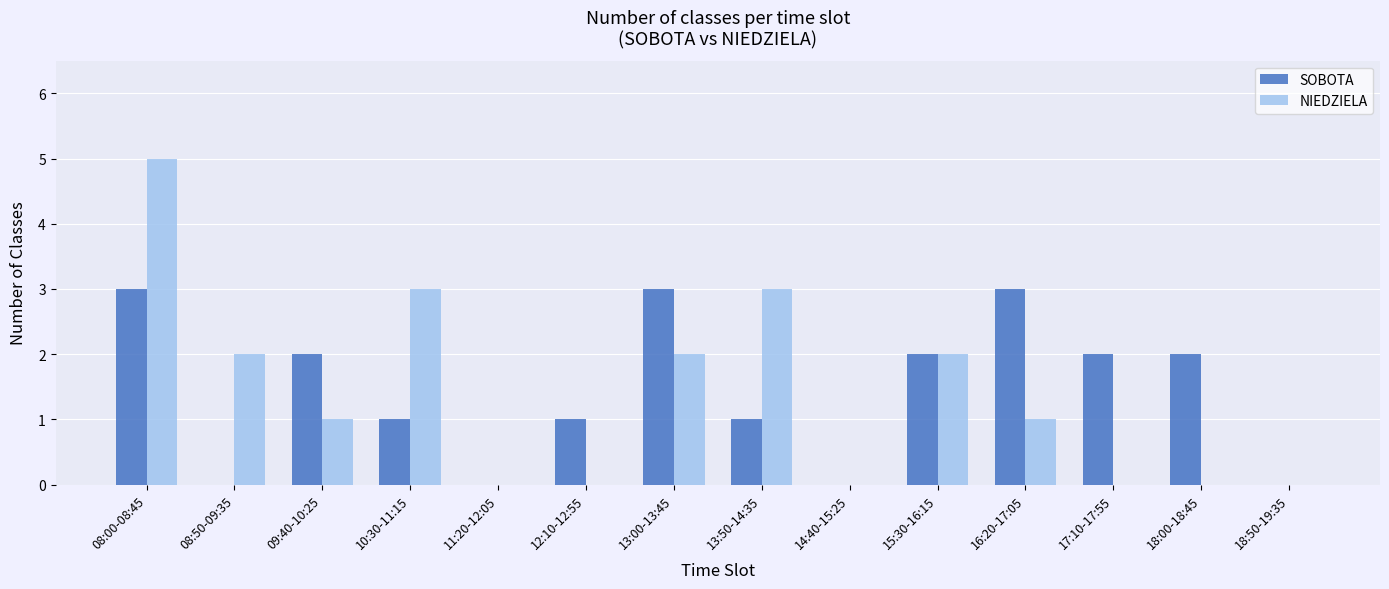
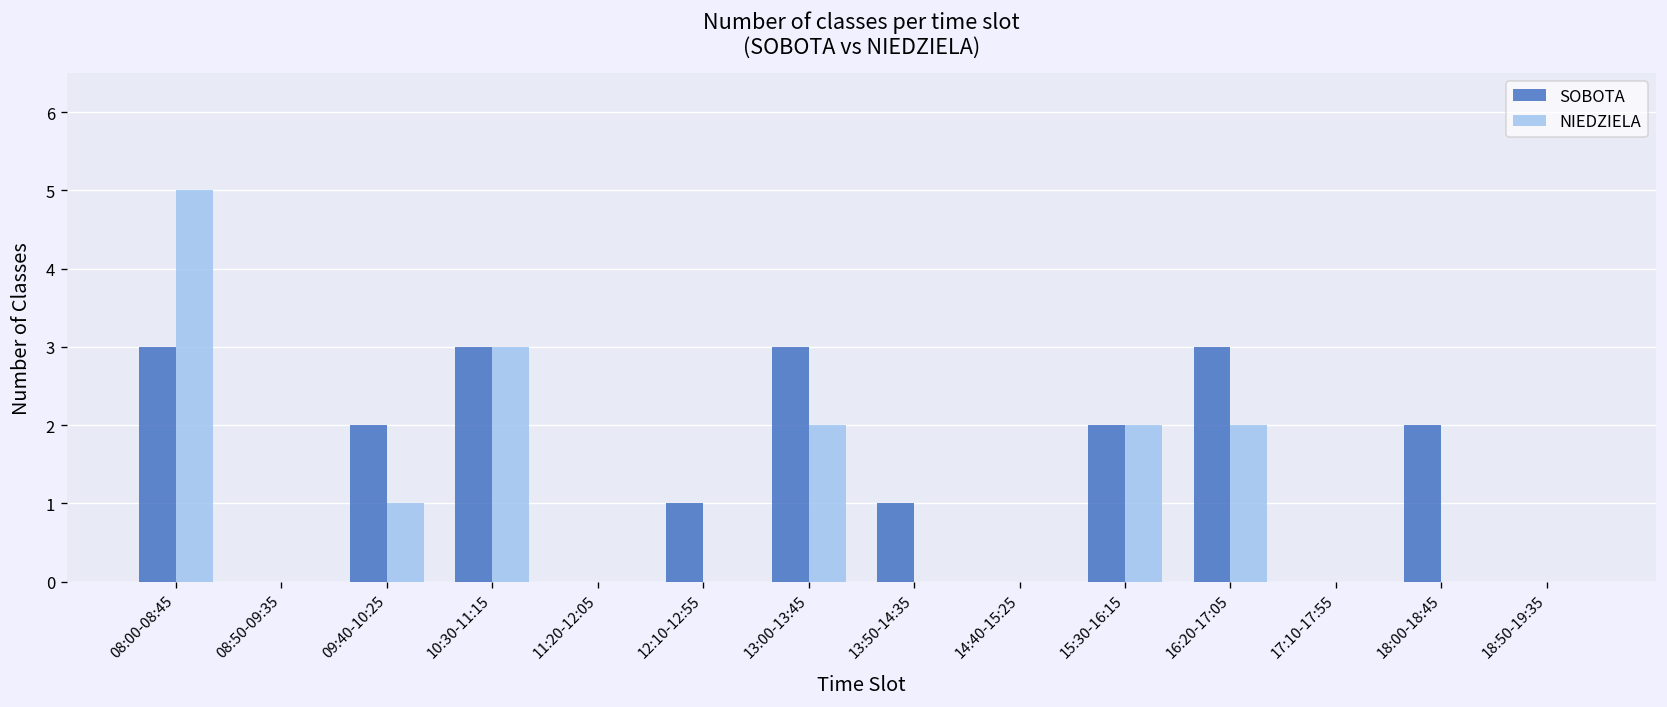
NIEDZIELA, 08:50-09:35: 2 -> 0
SOBOTA, 10:30-11:15: 1 -> 3
NIEDZIELA, 13:50-14:35: 3 -> 0
NIEDZIELA, 16:20-17:05: 1 -> 2
SOBOTA, 17:10-17:55: 2 -> 0
